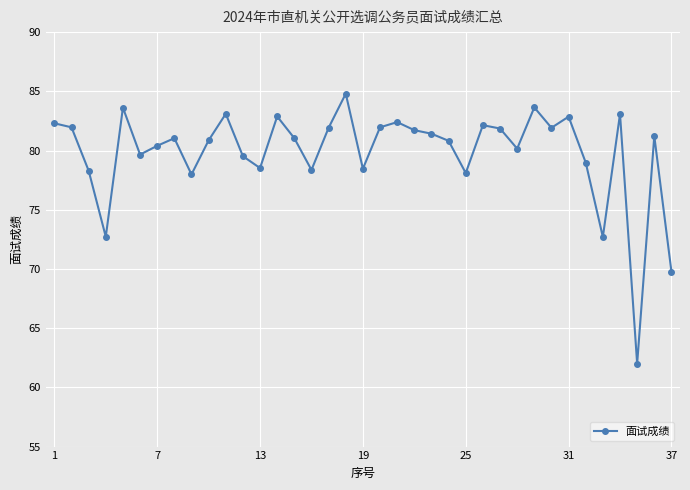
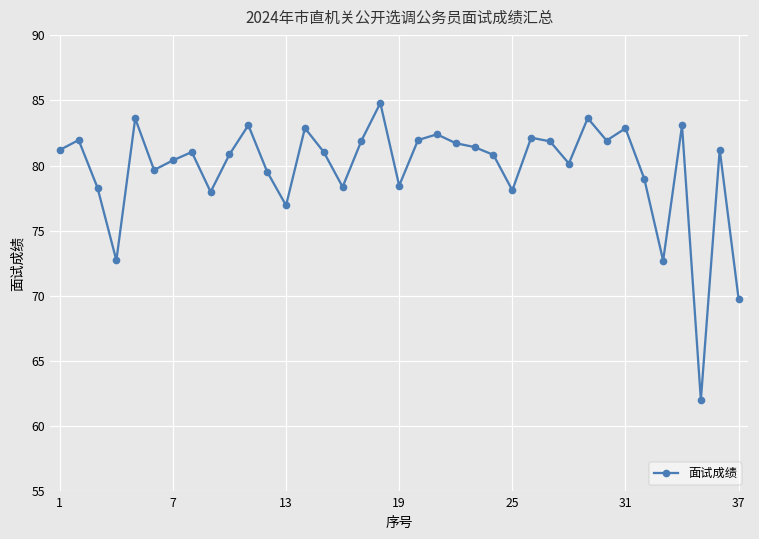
1: 82.3 -> 81.2
13: 78.5 -> 76.9
